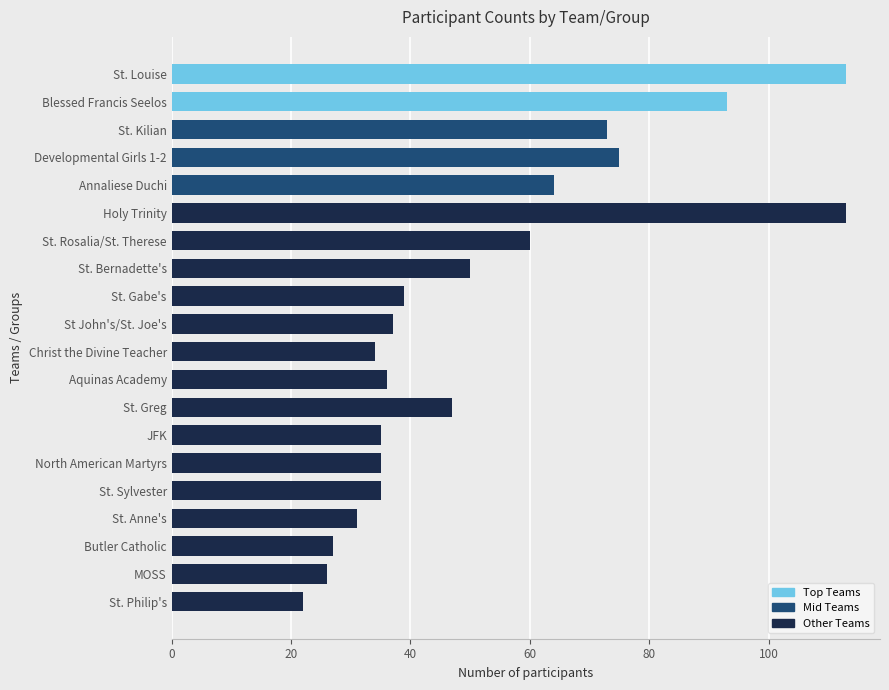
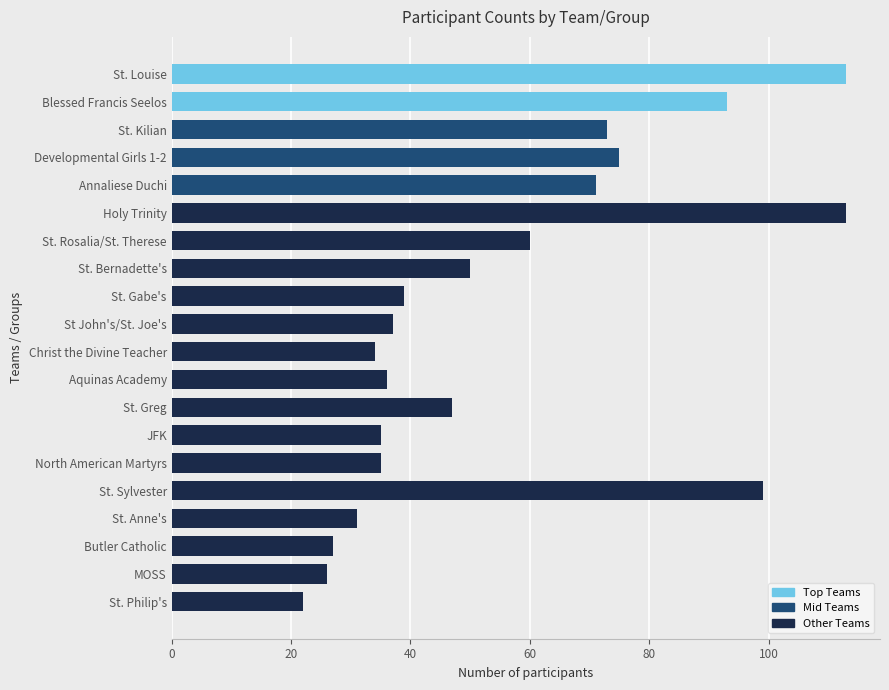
Annaliese Duchi: 64 -> 71
St. Sylvester: 35 -> 99
